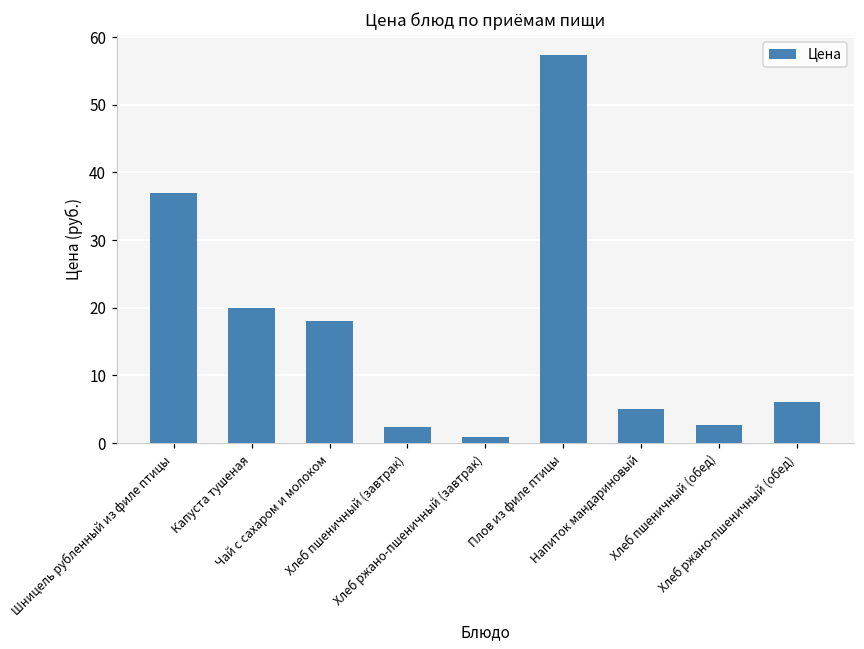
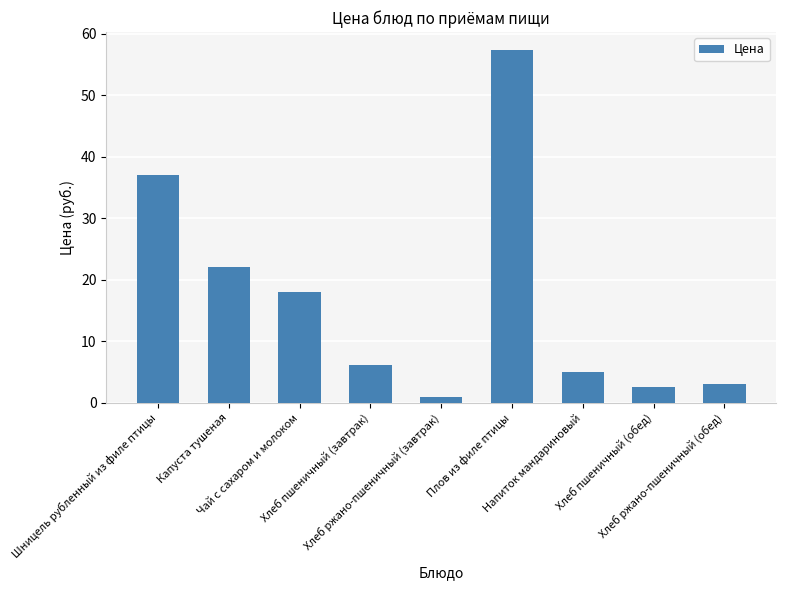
Капуста тушеная: 20 -> 22
Хлеб пшеничный (завтрак): 2 -> 6
Хлеб ржано-пшеничный (обед): 6 -> 3
